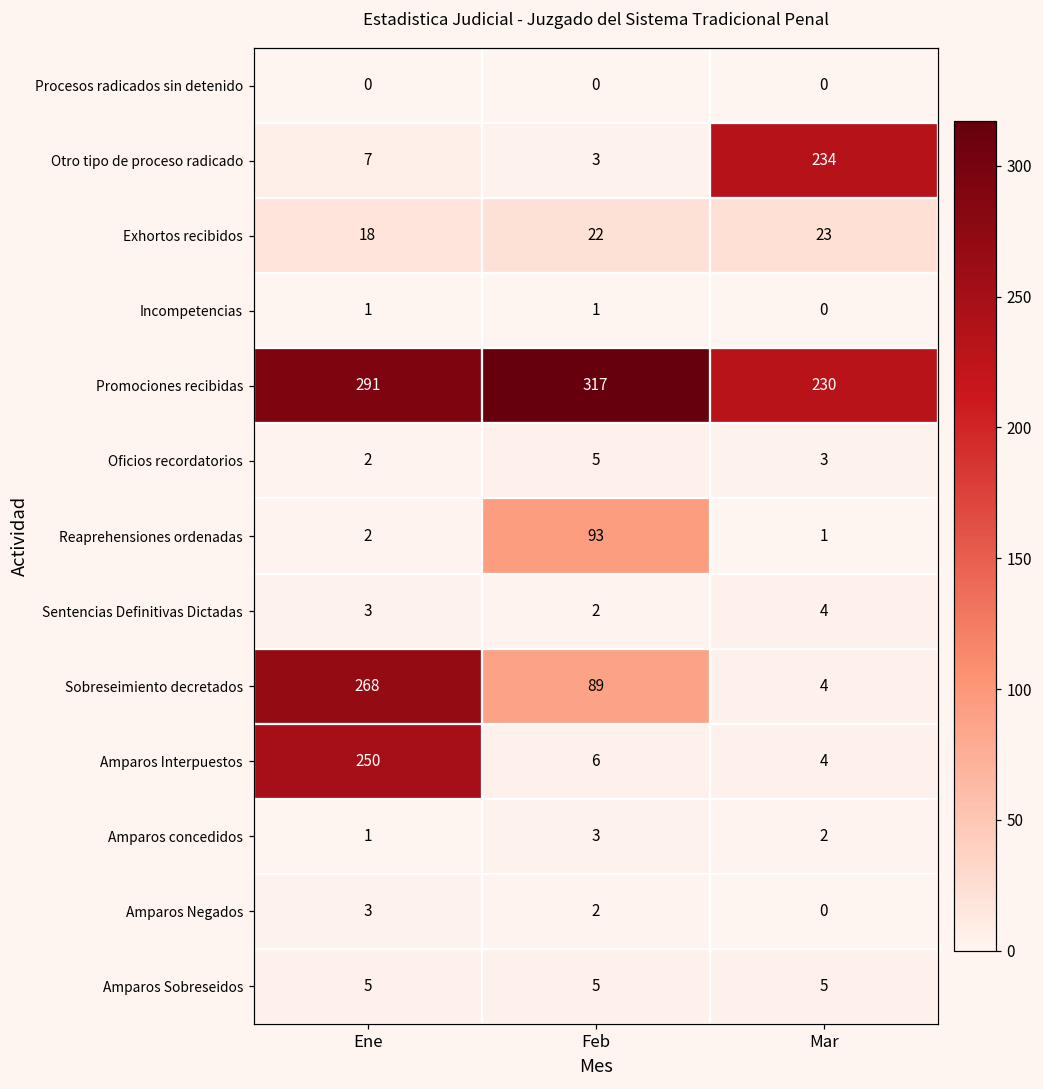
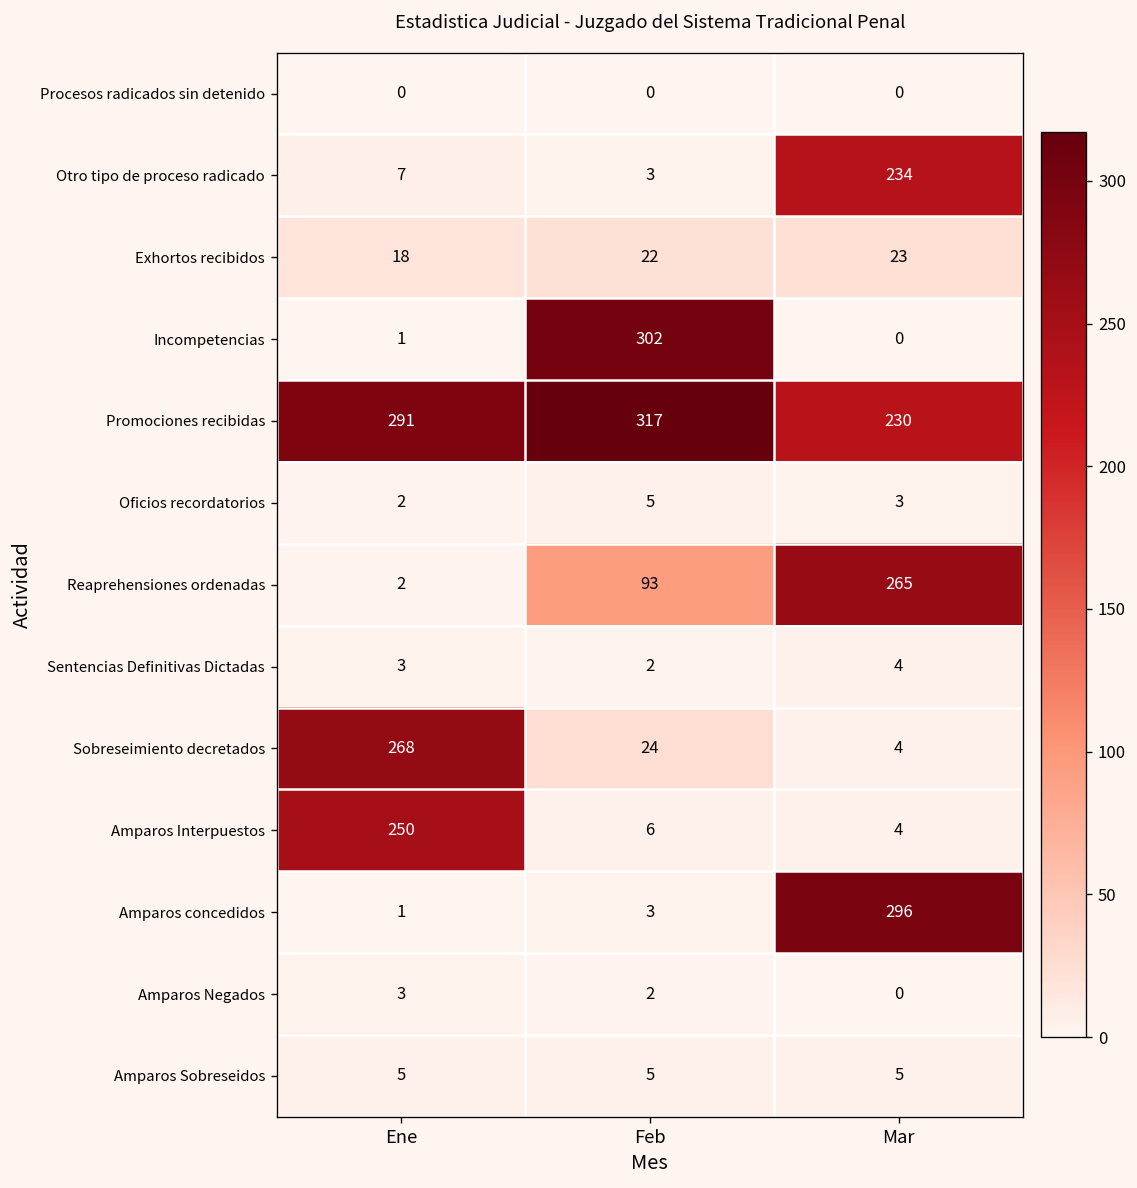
Incompetencias, Feb: 1 -> 302
Reaprehensiones ordenadas, Mar: 1 -> 265
Sobreseimiento decretados, Feb: 89 -> 24
Amparos concedidos, Mar: 2 -> 296
